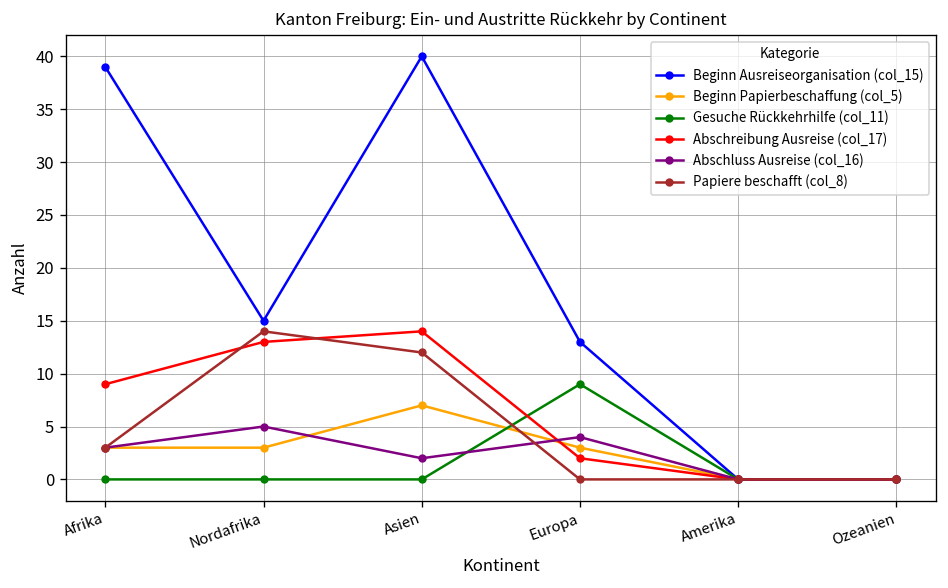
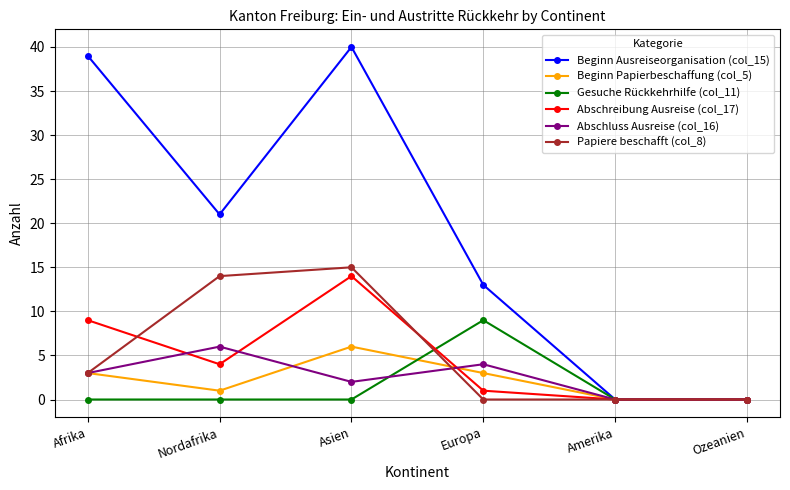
Beginn Ausreiseorganisation (col_15), Nordafrika: 15 -> 21
Beginn Papierbeschaffung (col_5), Nordafrika: 3 -> 1
Abschreibung Ausreise (col_17), Nordafrika: 13 -> 4
Abschluss Ausreise (col_16), Nordafrika: 5 -> 6
Beginn Papierbeschaffung (col_5), Asien: 7 -> 6
Papiere beschafft (col_8), Asien: 12 -> 15
Abschreibung Ausreise (col_17), Europa: 2 -> 1
